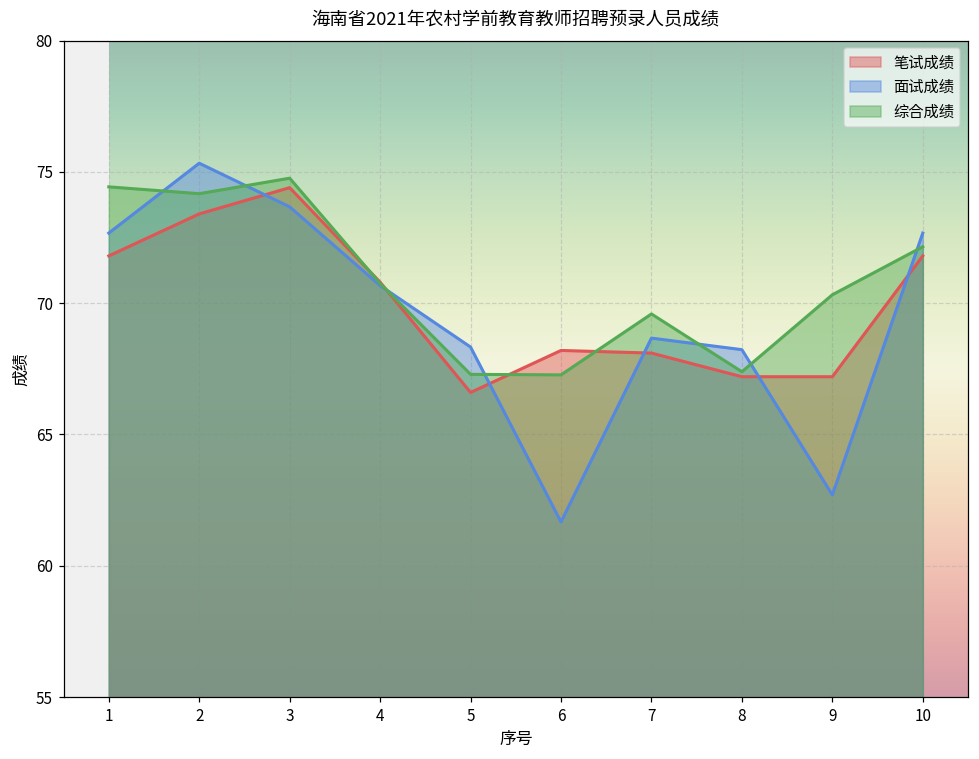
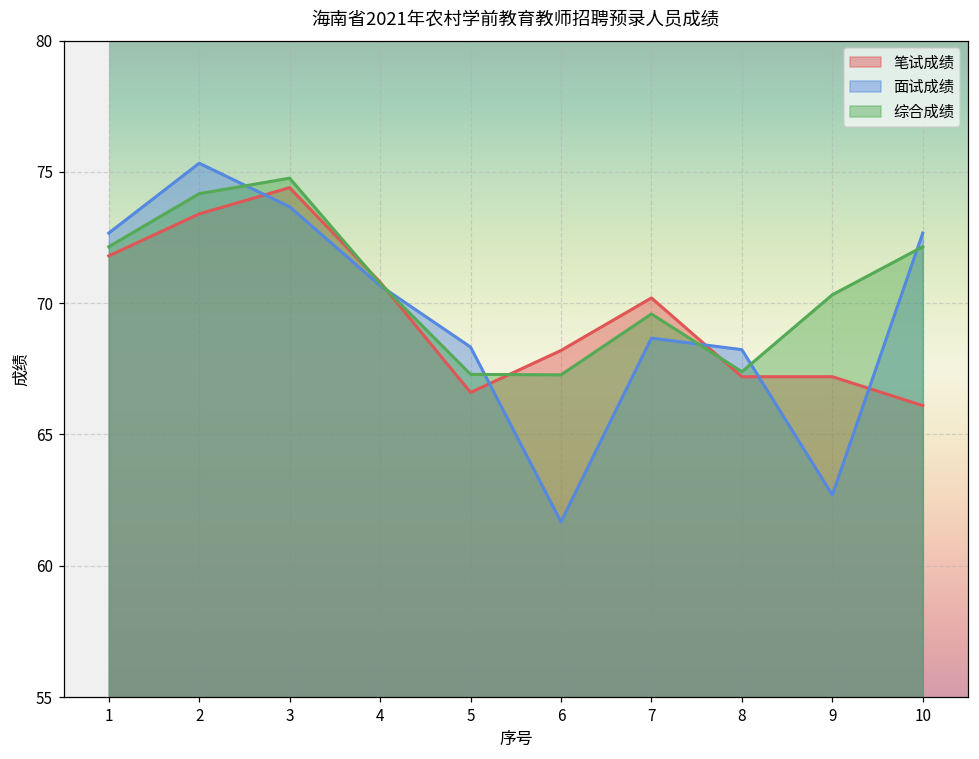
综合成绩, 1: 74.4 -> 72.2
笔试成绩, 7: 68.1 -> 70.2
笔试成绩, 10: 71.8 -> 66.1
